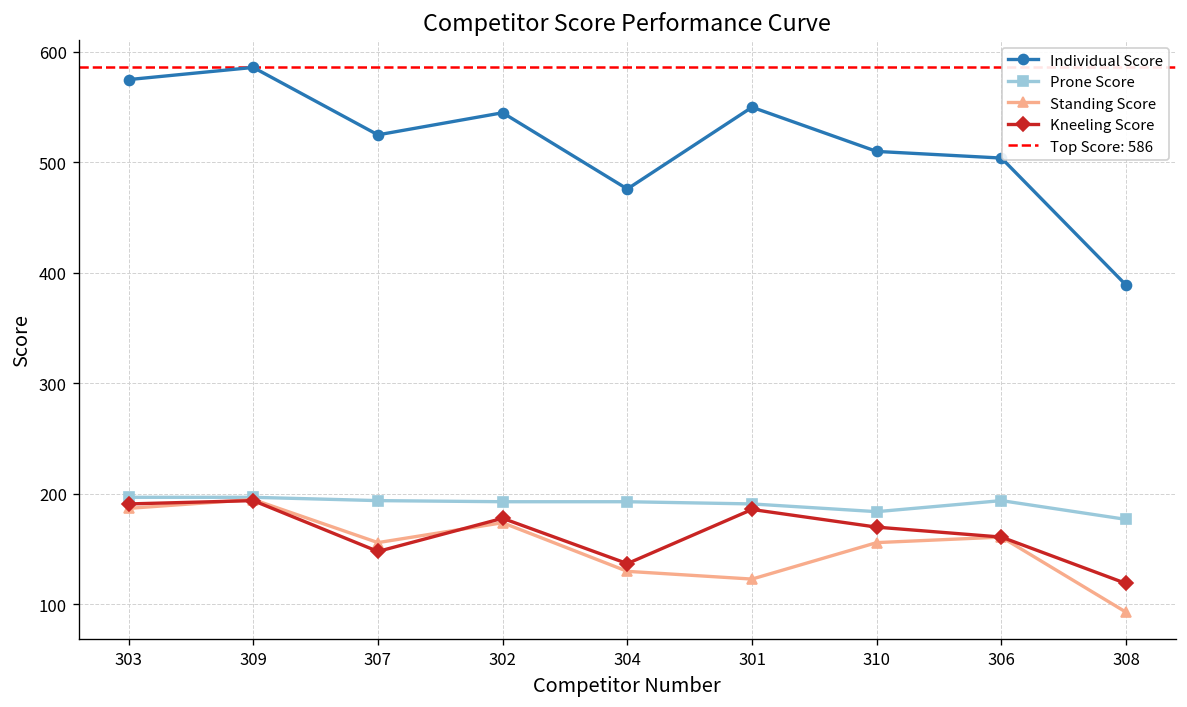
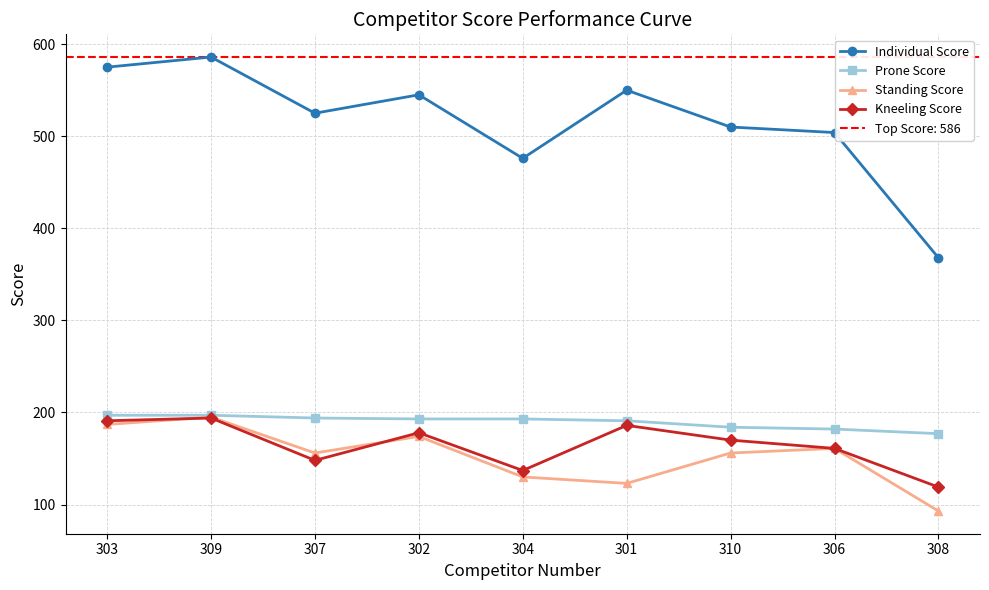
Prone Score, 306: 190 -> 180
Individual Score, 308: 390 -> 370
